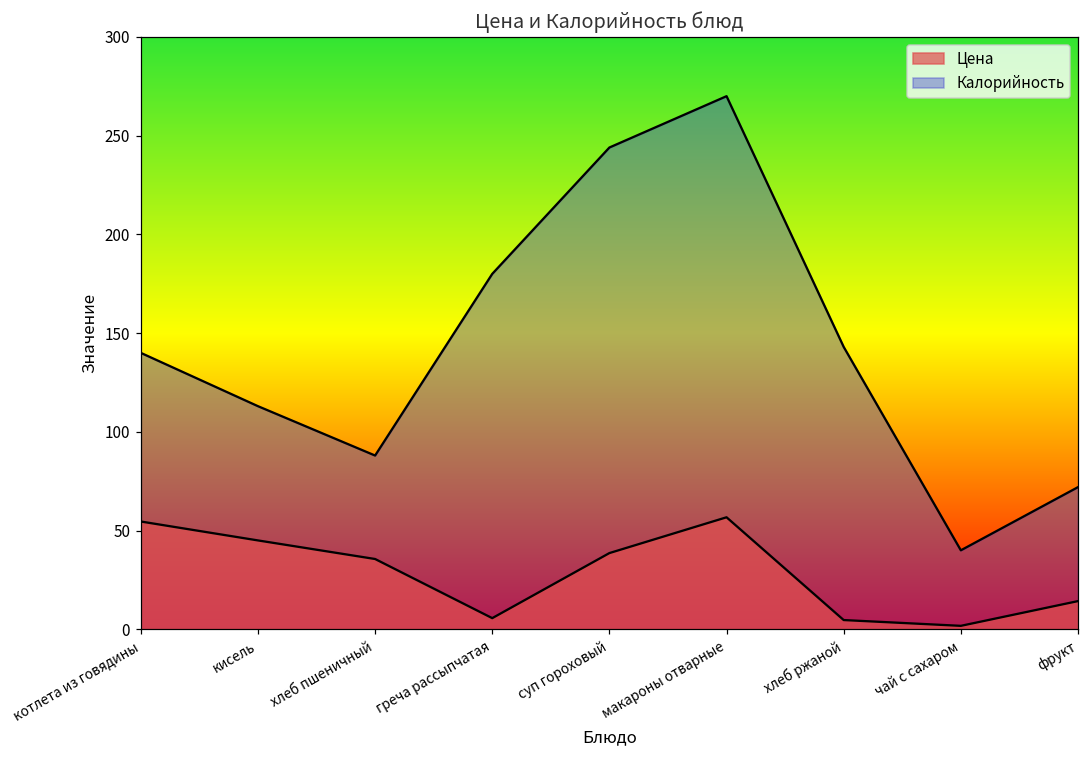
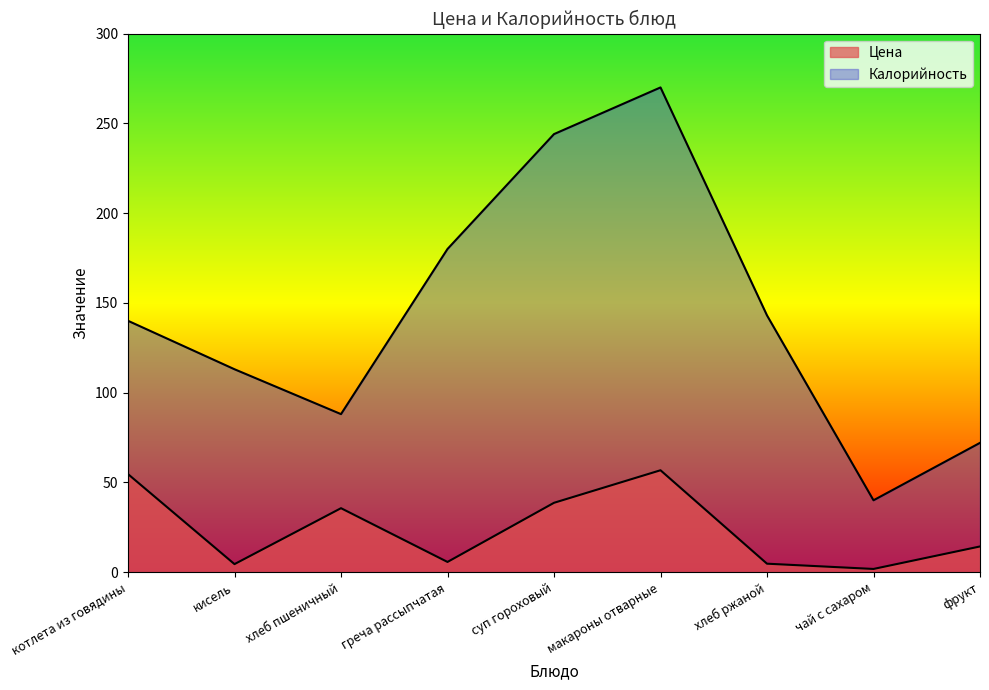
Цена, кисель: 45 -> 4
